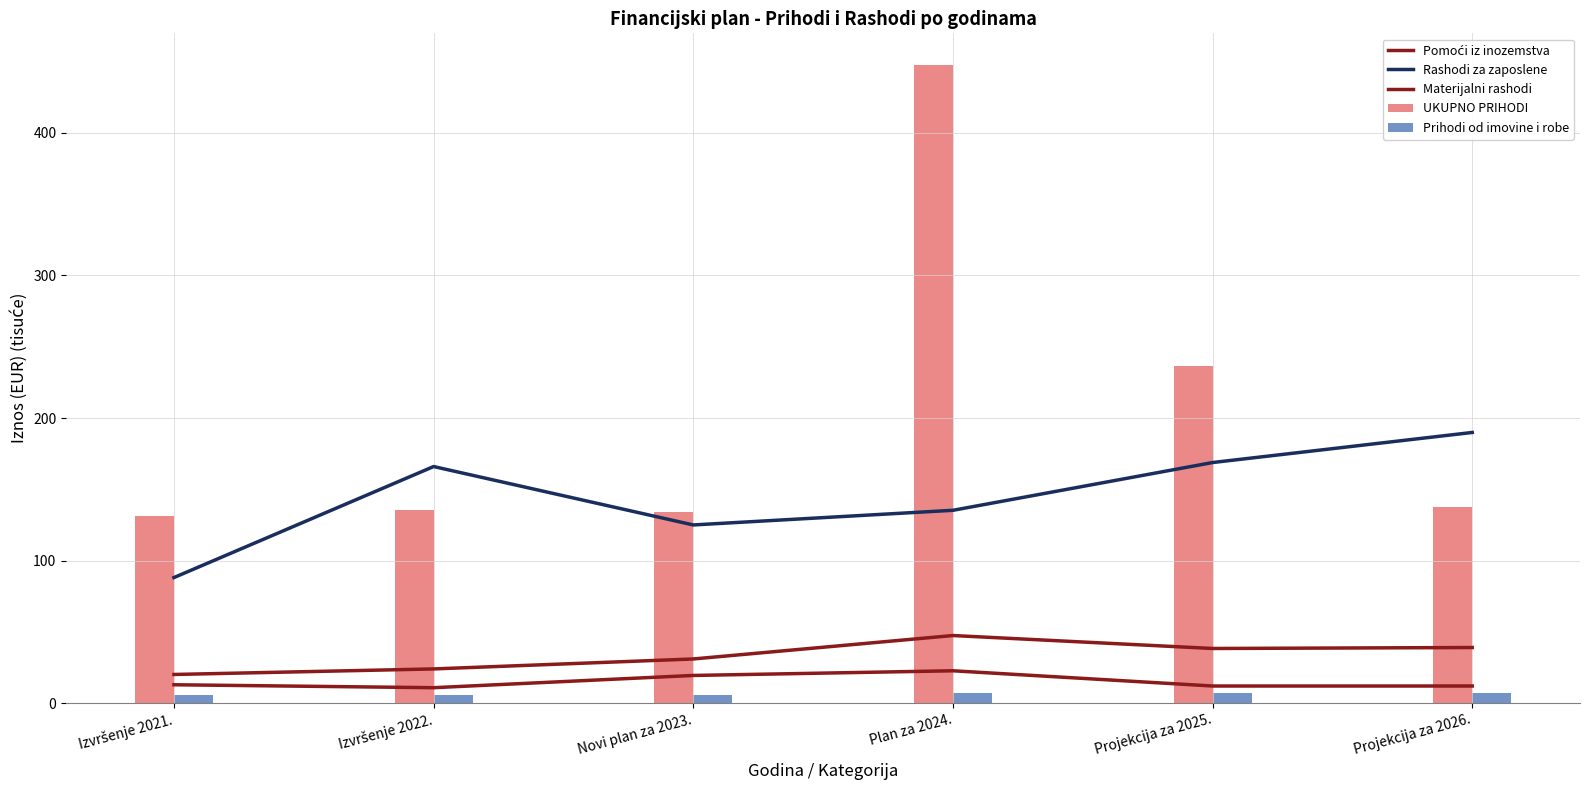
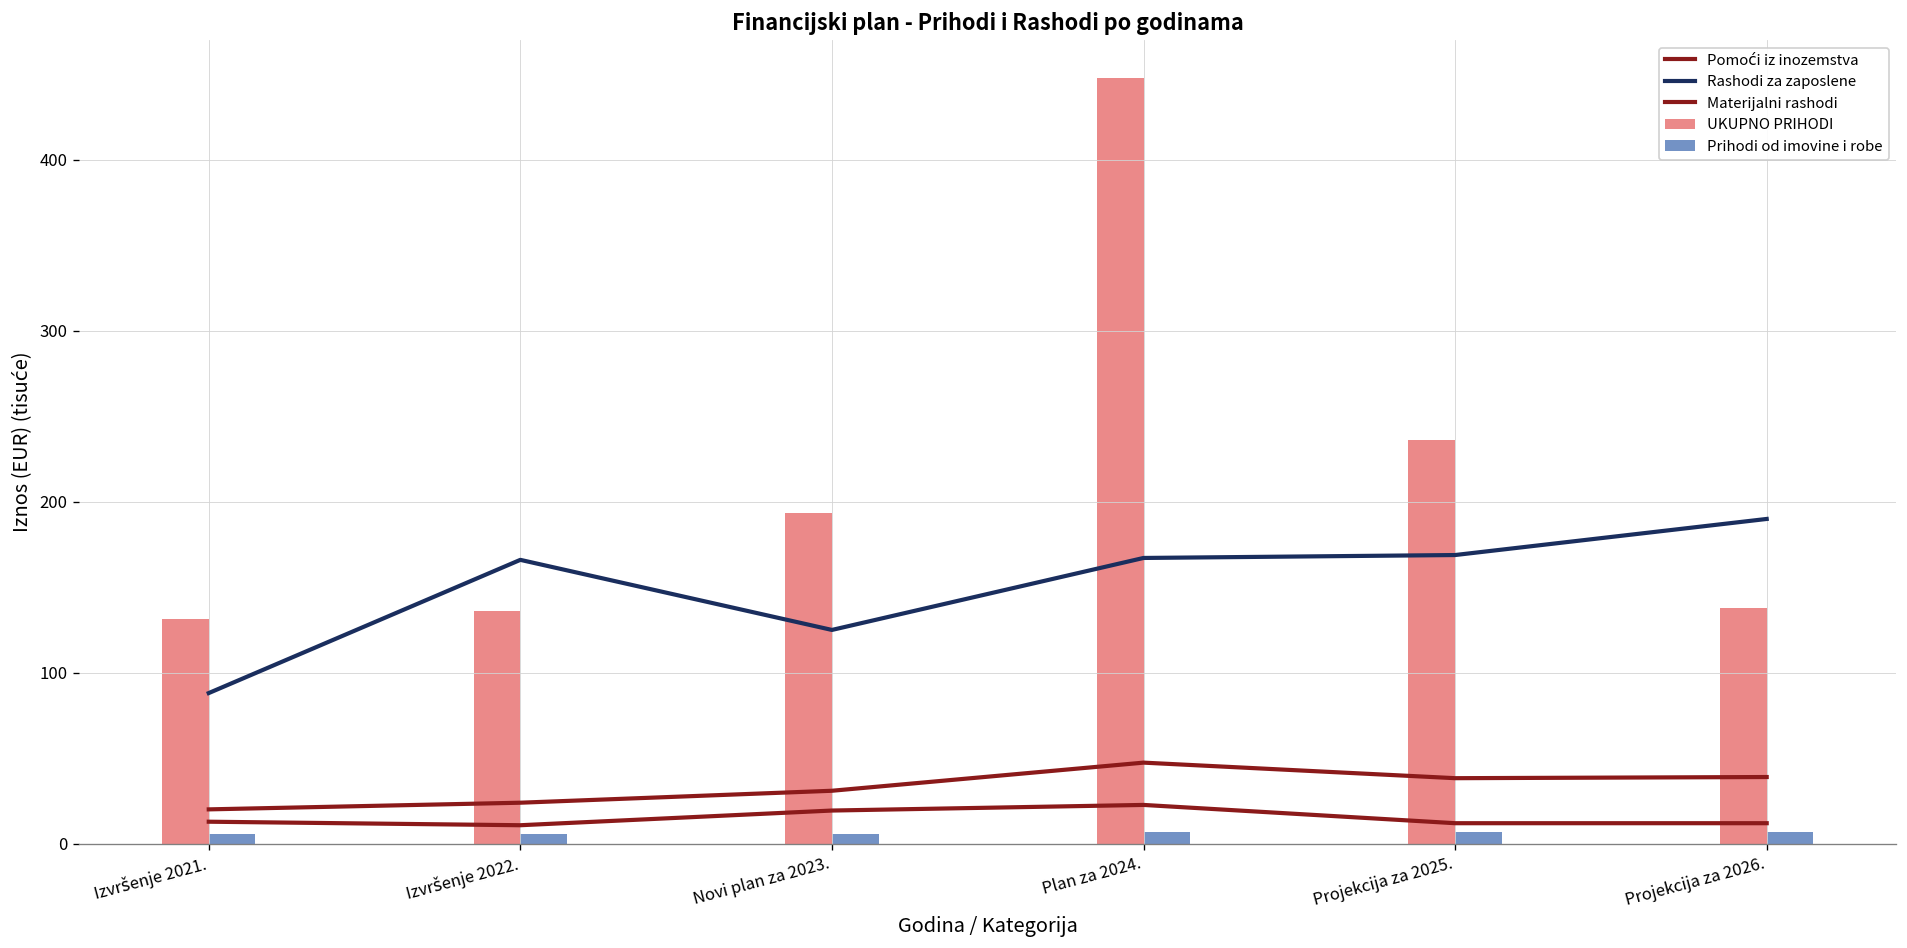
UKUPNO PRIHODI, Novi plan za 2023.: 134 -> 194
Rashodi za zaposlene, Plan za 2024.: 135 -> 167
